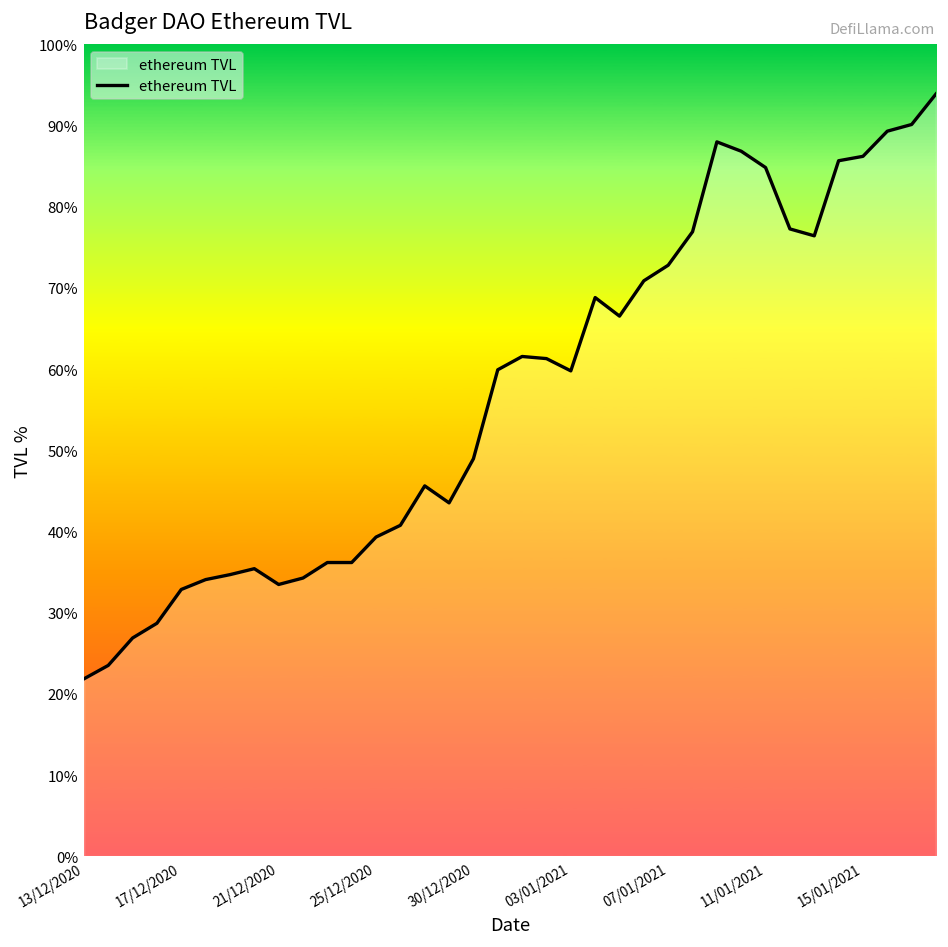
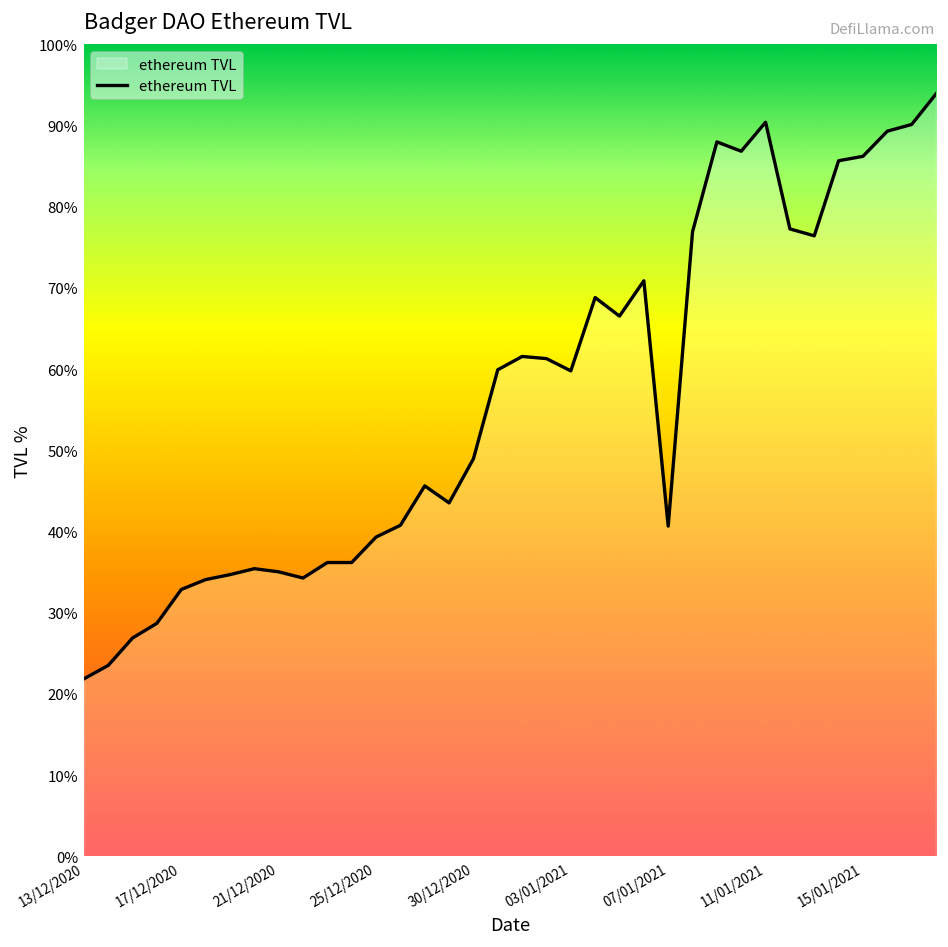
21/12/2020: 33% -> 35%
07/01/2021: 73% -> 41%
11/01/2021: 85% -> 90%
